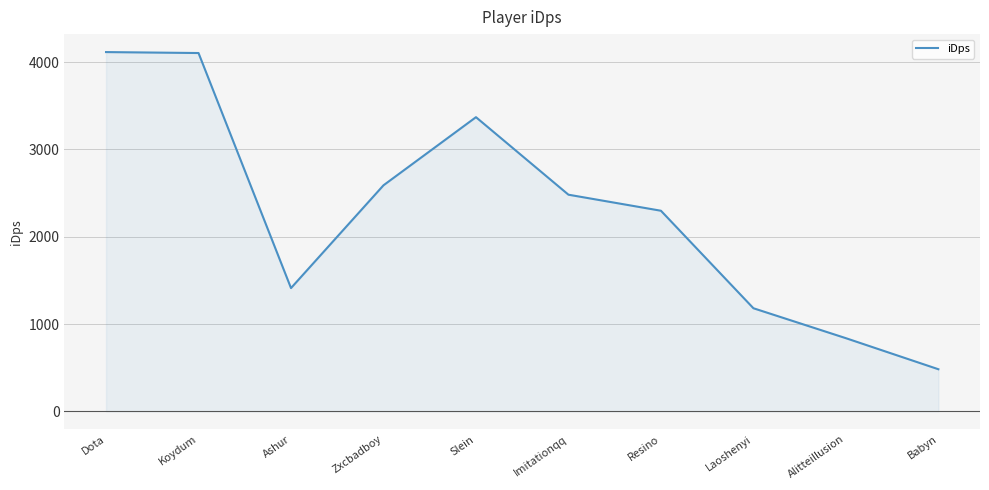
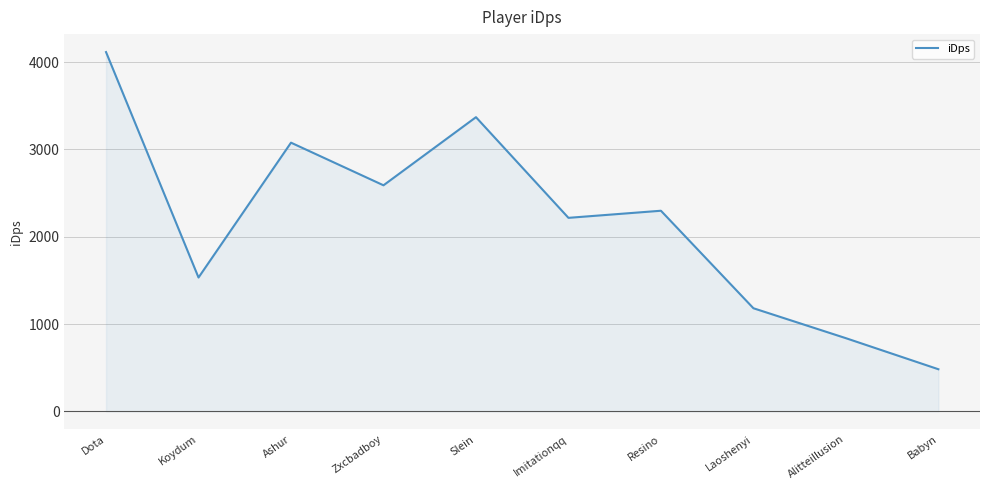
Koydum: 4100 -> 1500
Ashur: 1400 -> 3100
Imitationqq: 2500 -> 2200
